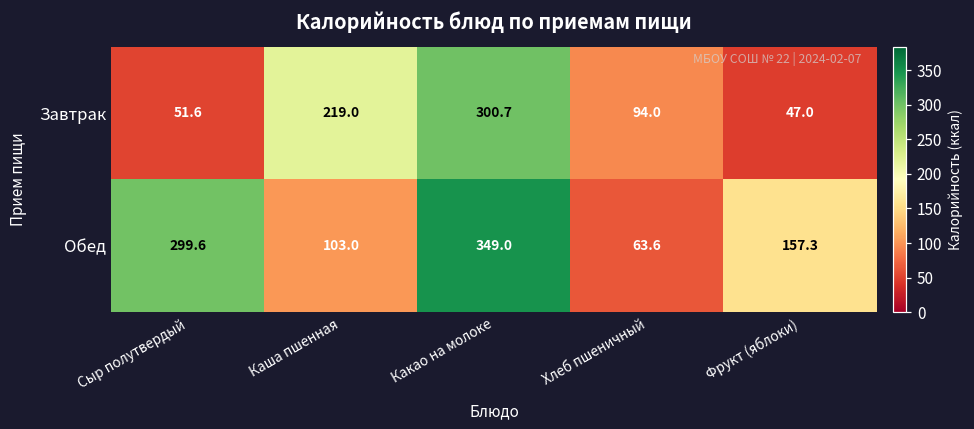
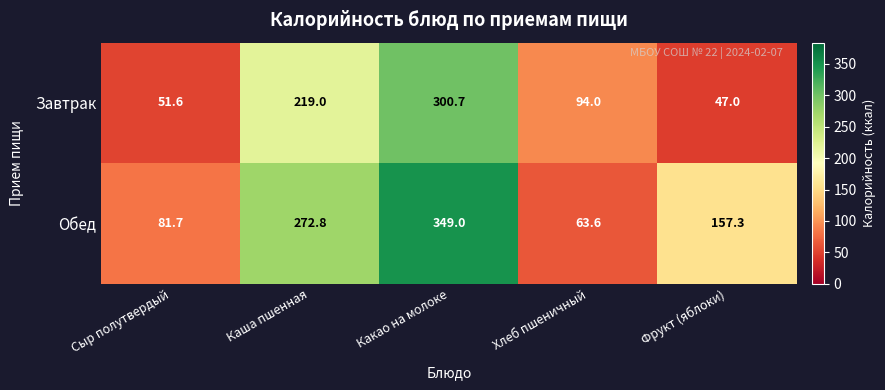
Обед, Сыр полутвердый: 299.6 -> 81.7
Обед, Каша пшенная: 103.0 -> 272.8
